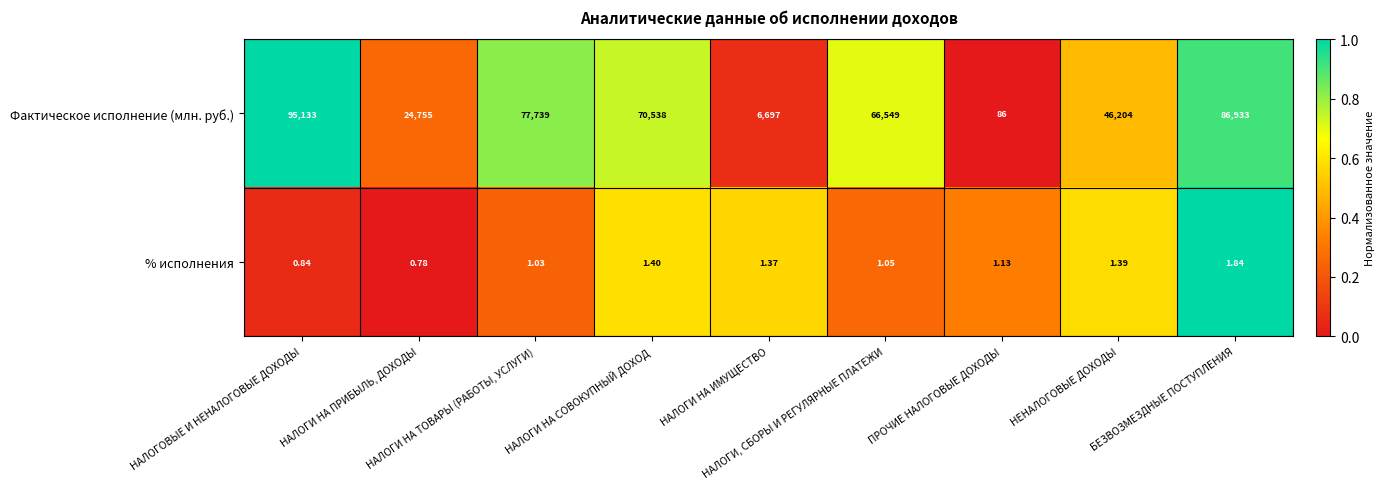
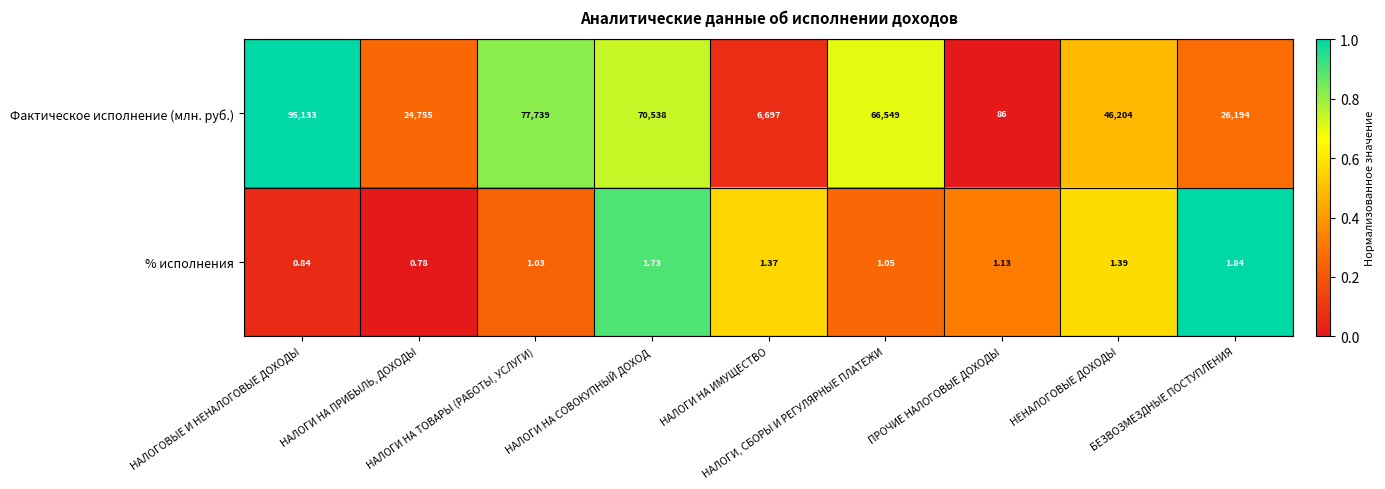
Фактическое исполнение (млн. руб.), БЕЗВОЗМЕЗДНЫЕ ПОСТУПЛЕНИЯ: 86,933 -> 26,194
% исполнения, НАЛОГИ НА СОВОКУПНЫЙ ДОХОД: 1.40 -> 1.73
